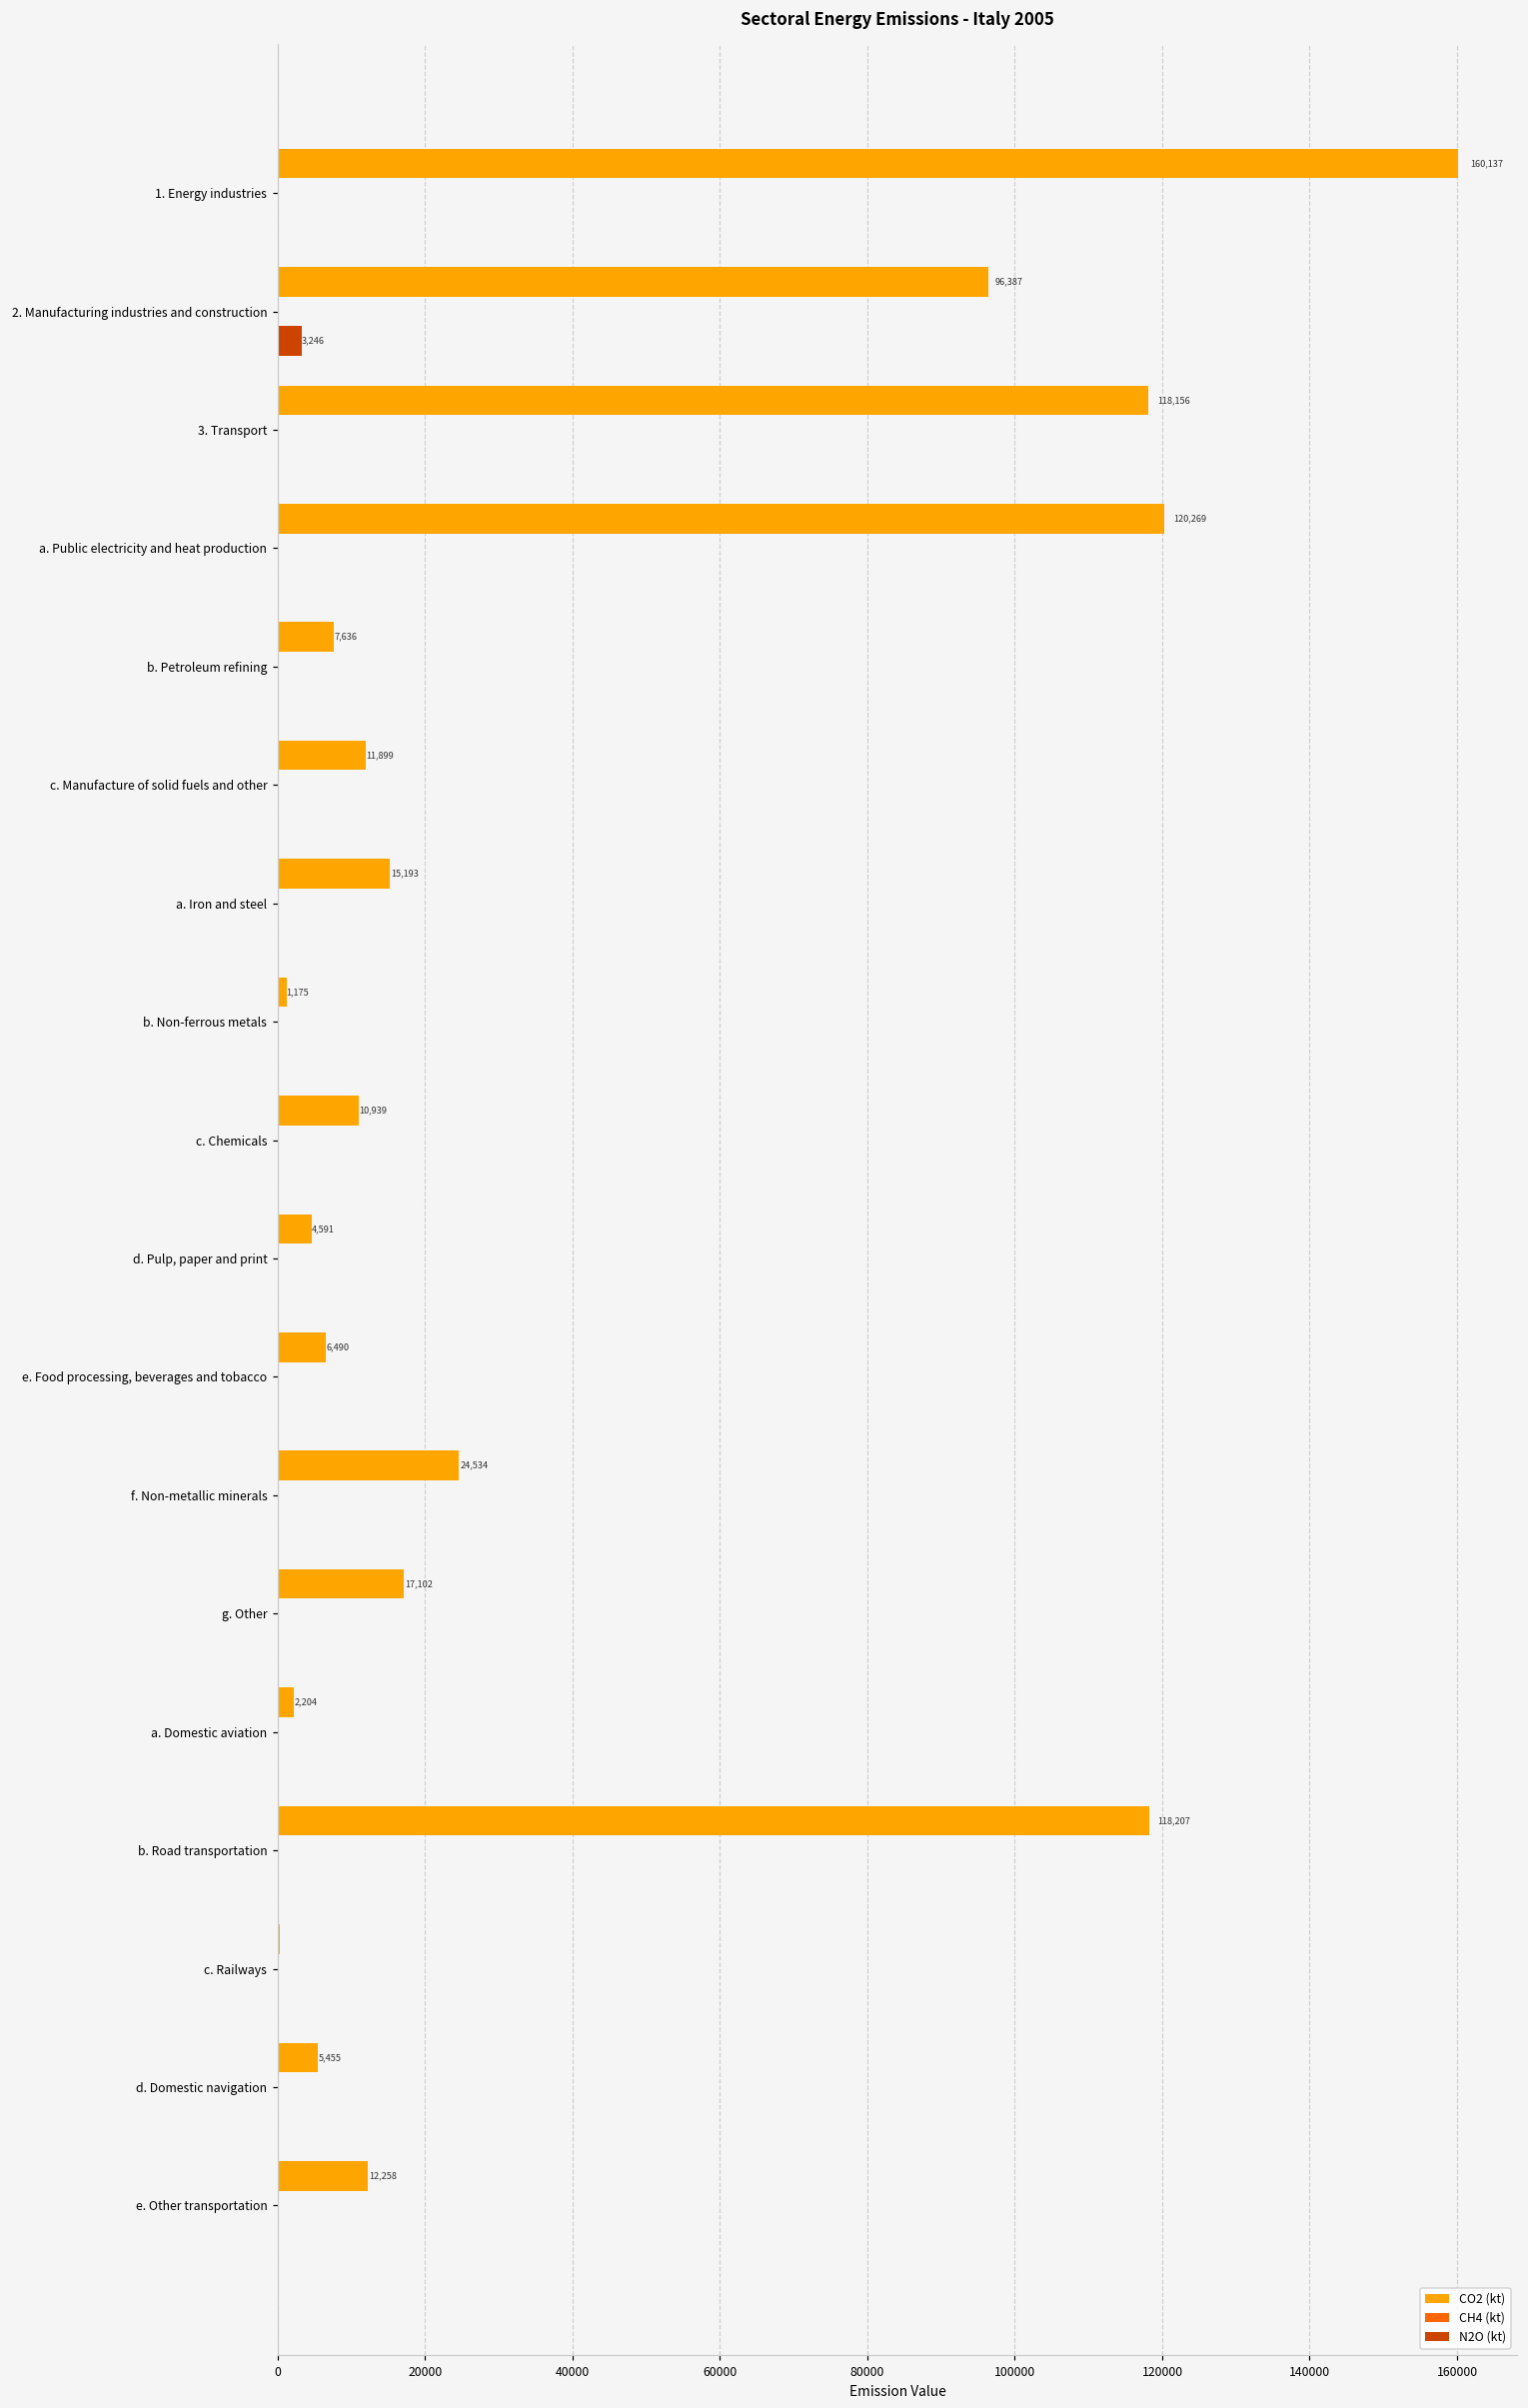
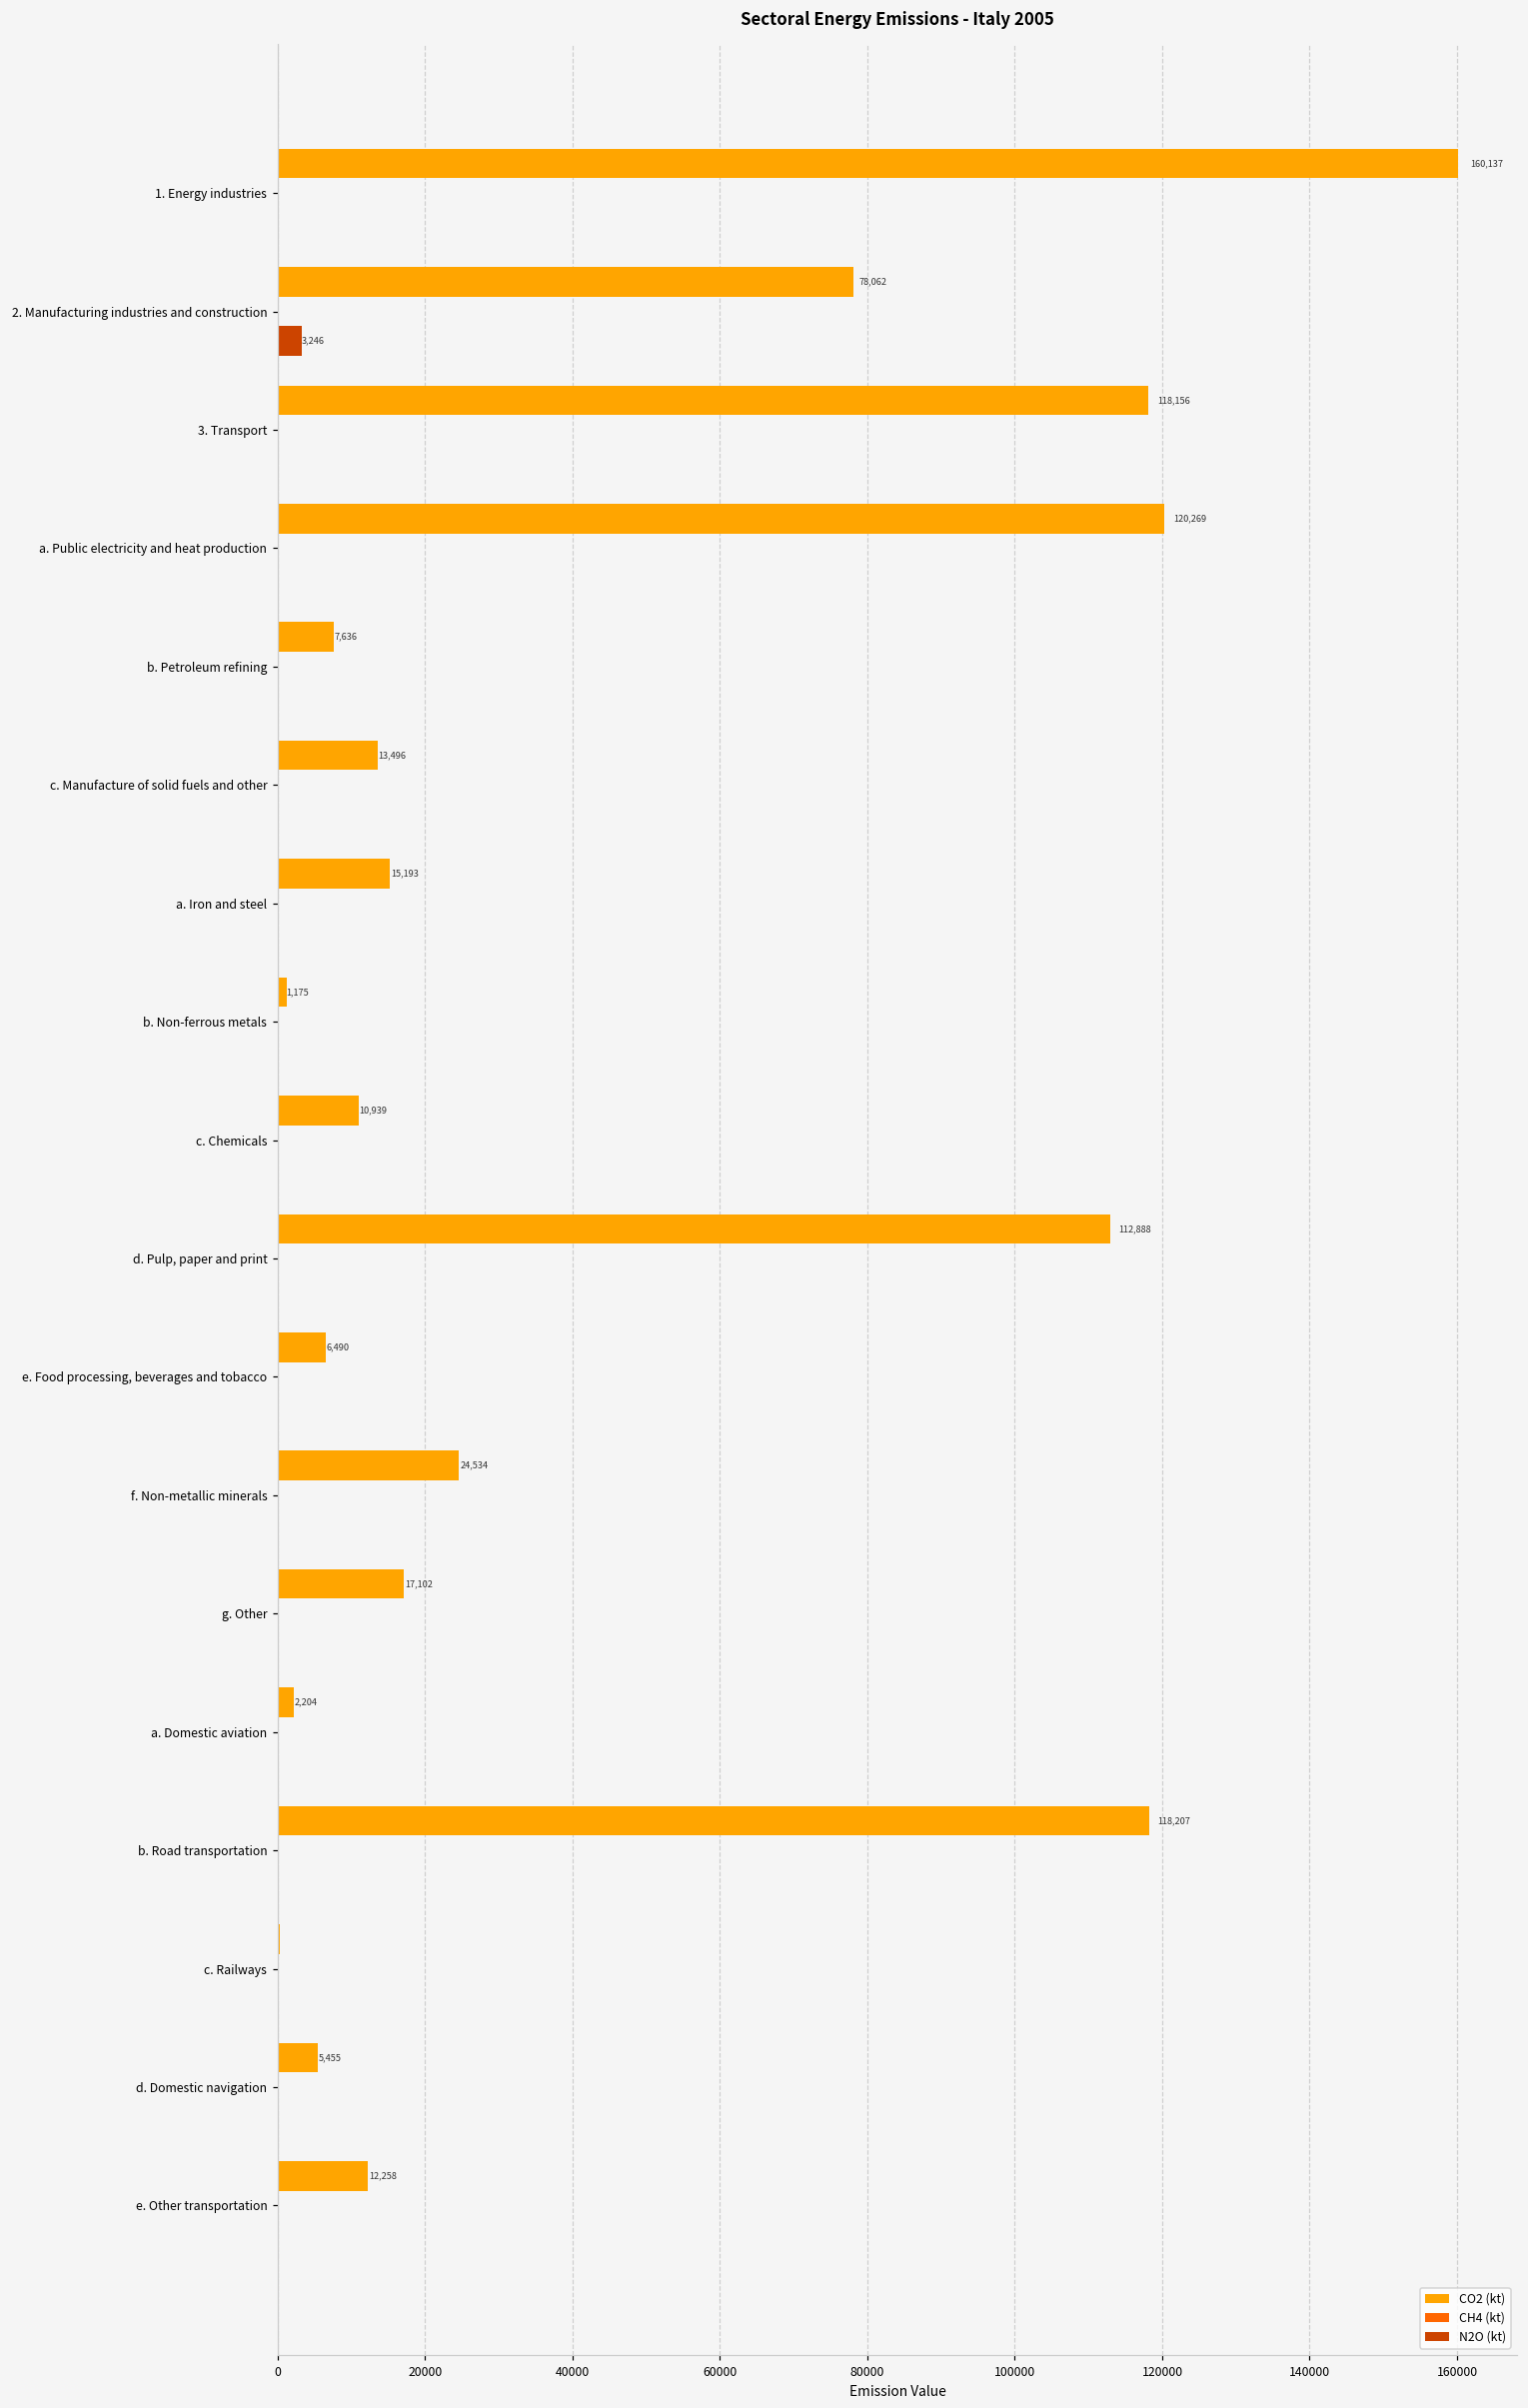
CO2 (kt), 2. Manufacturing industries and construction: 96,387 -> 78,062
CO2 (kt), c. Manufacture of solid fuels and other: 11,899 -> 13,496
CO2 (kt), d. Pulp, paper and print: 4,591 -> 112,888
